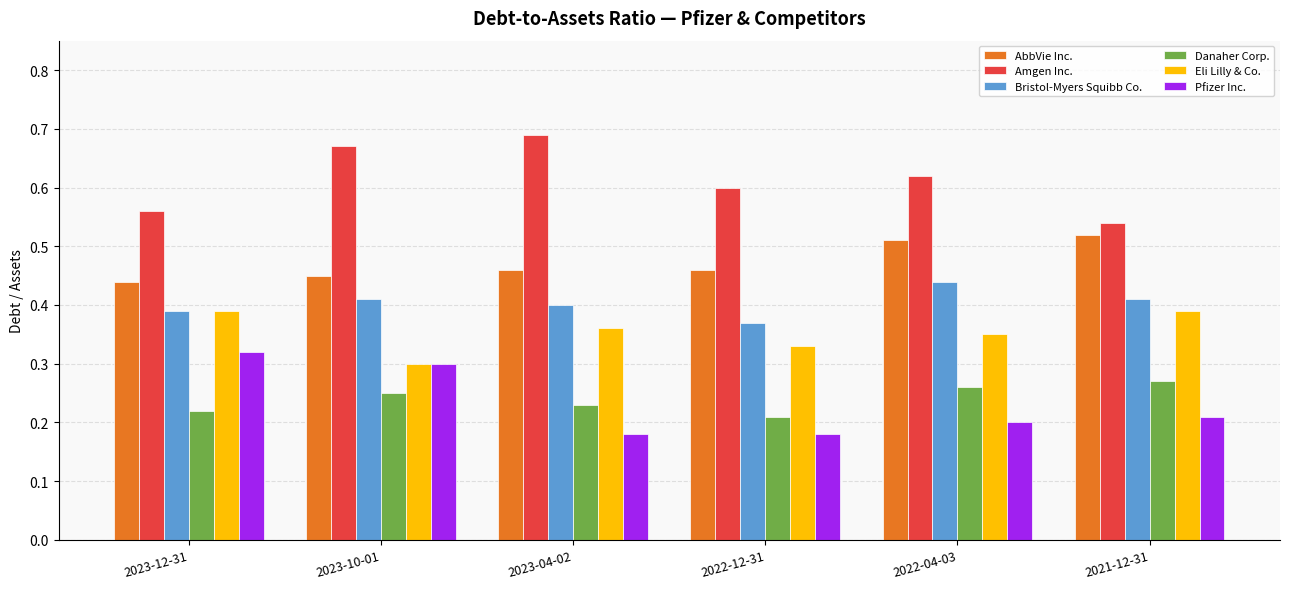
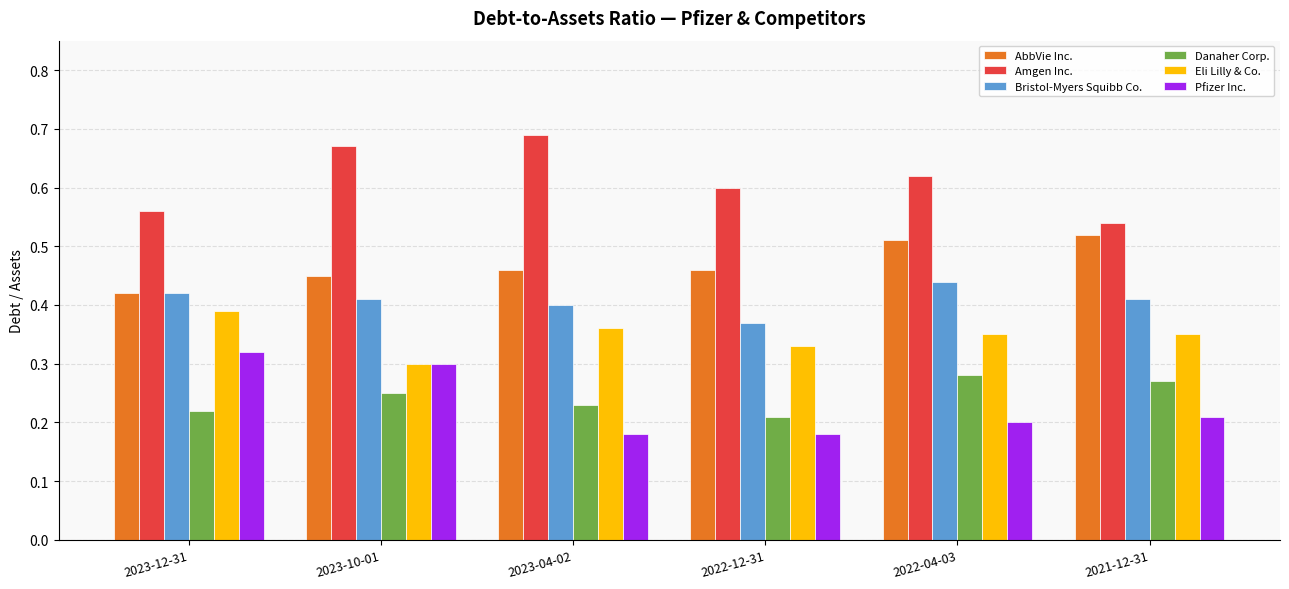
AbbVie Inc., 2023-12-31: 0.44 -> 0.42
Bristol-Myers Squibb Co., 2023-12-31: 0.39 -> 0.42
Danaher Corp., 2022-04-03: 0.26 -> 0.28
Eli Lilly & Co., 2021-12-31: 0.39 -> 0.35
